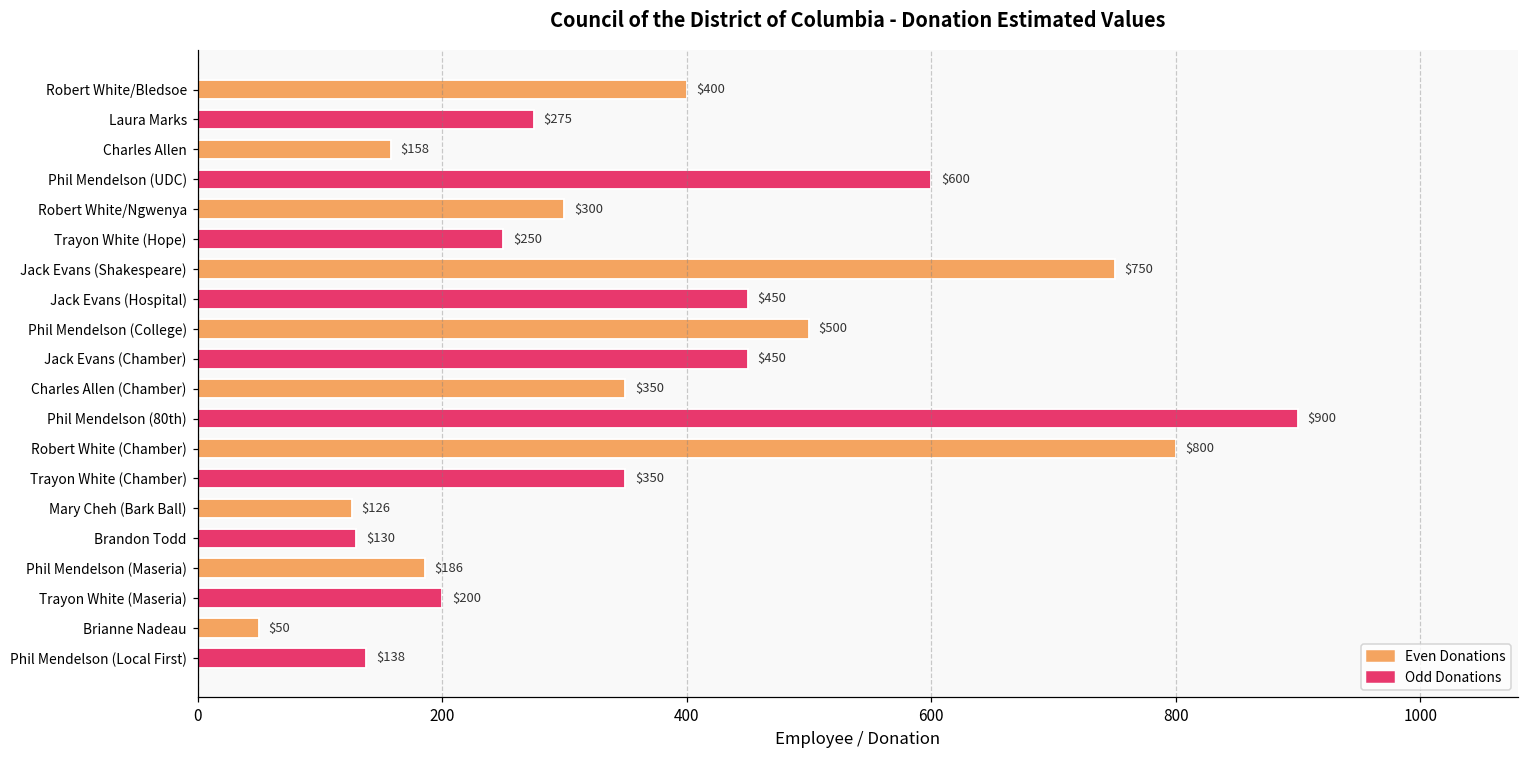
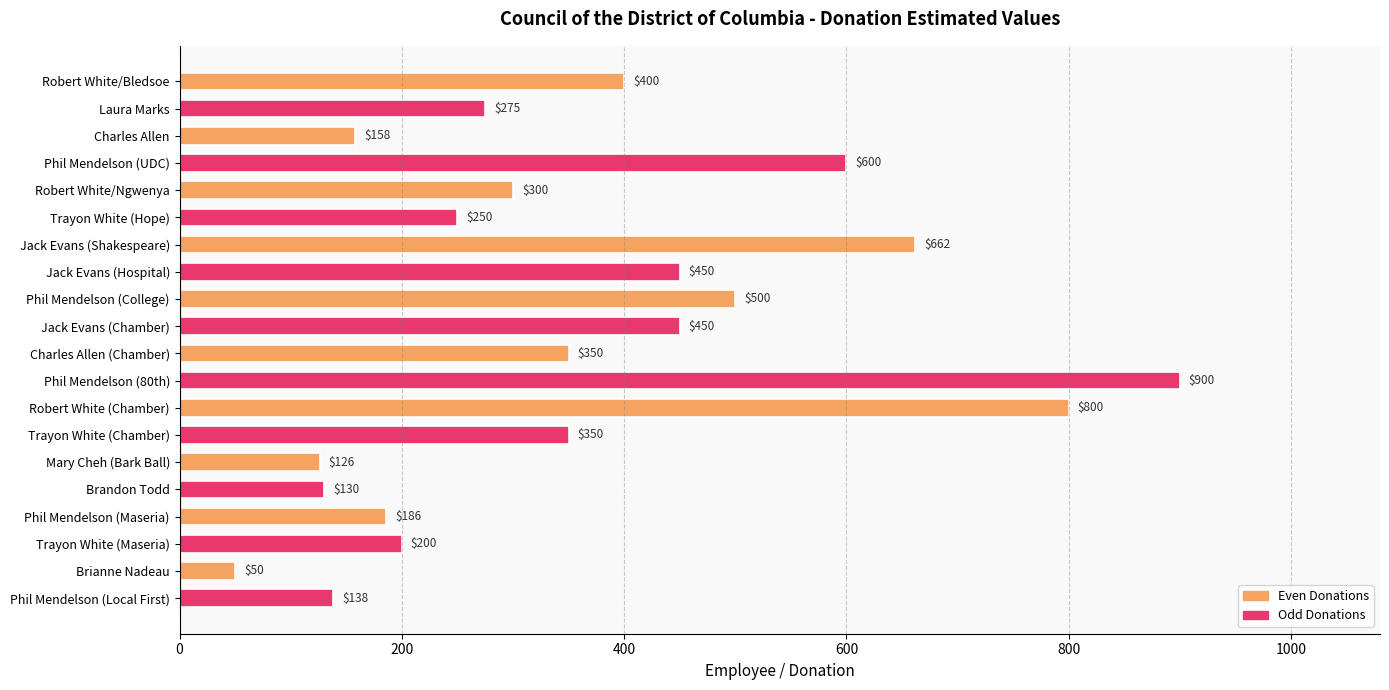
Jack Evans (Shakespeare): $750 -> $662
